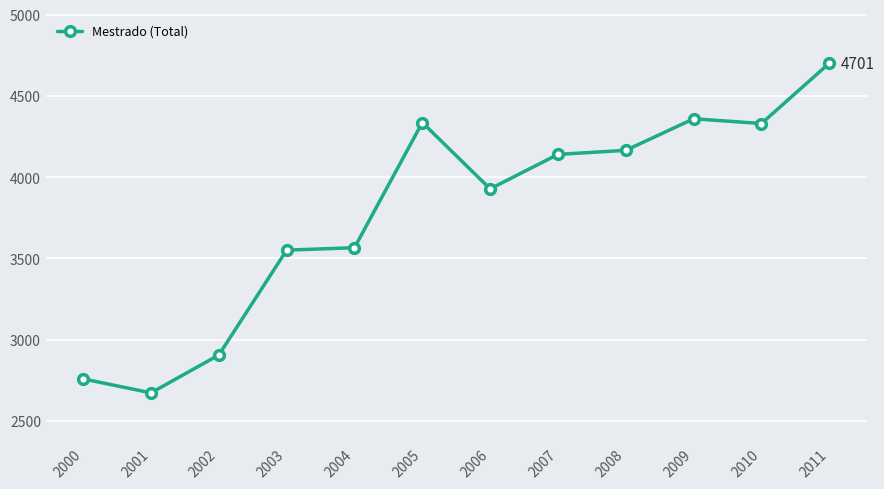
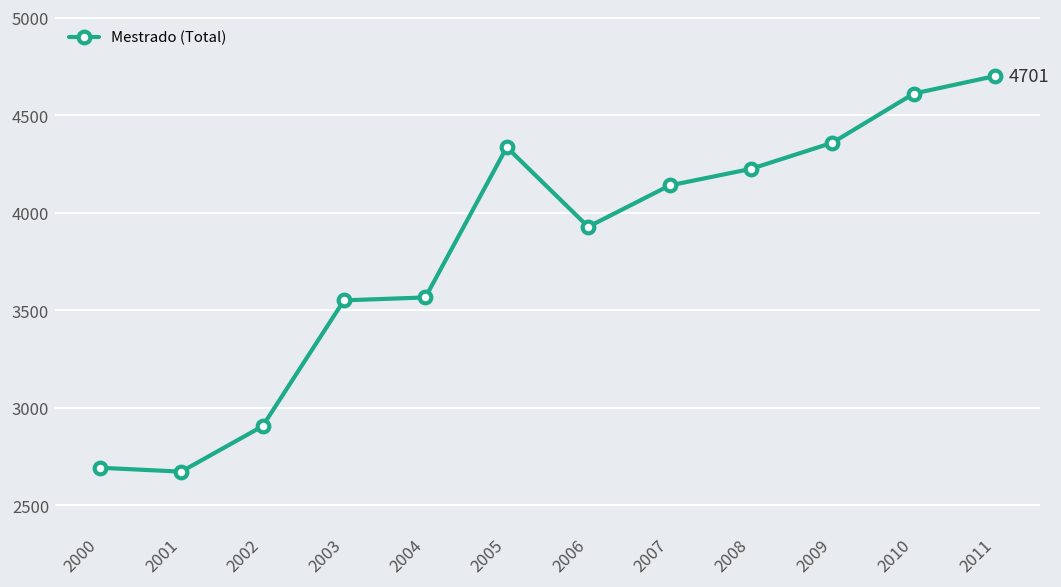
2000: 2760 -> 2690
2008: 4170 -> 4230
2010: 4330 -> 4610
